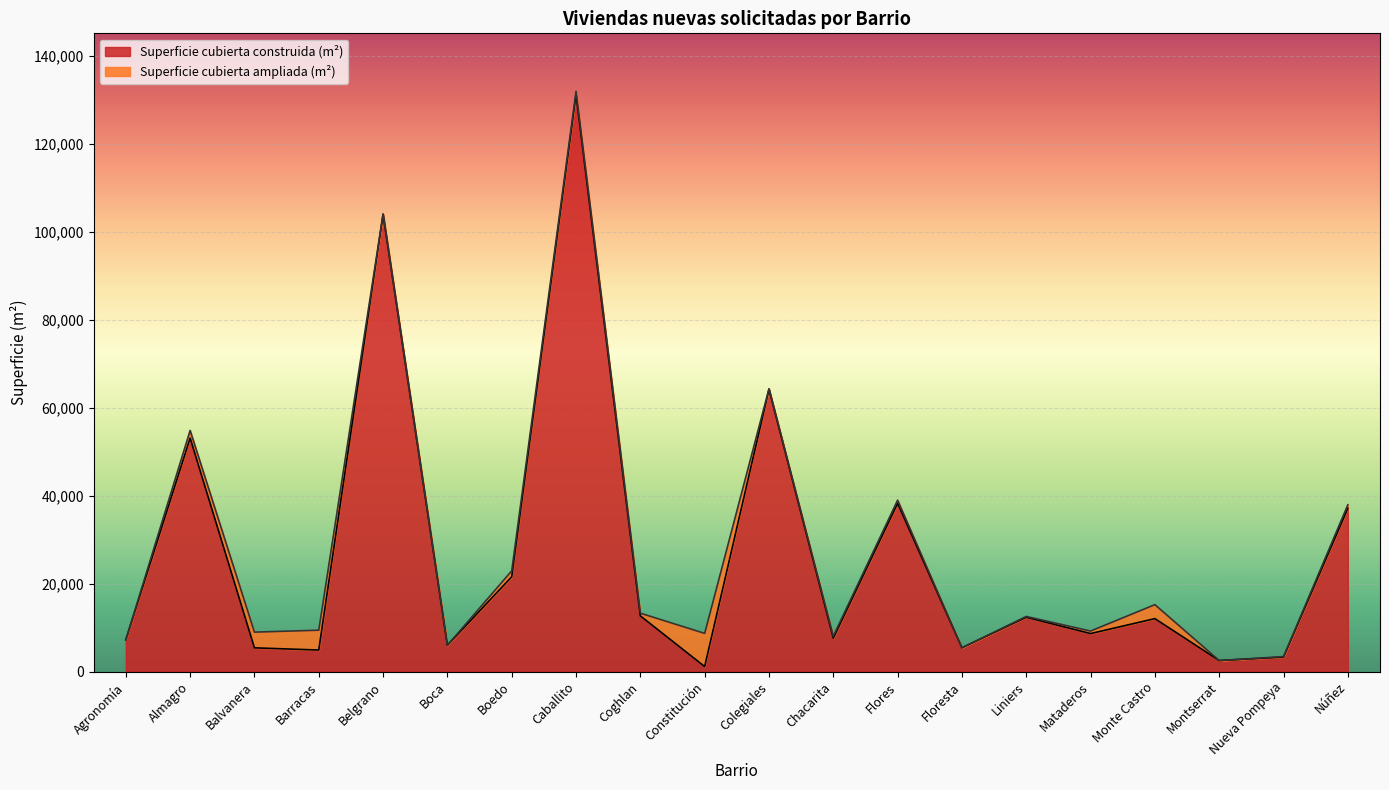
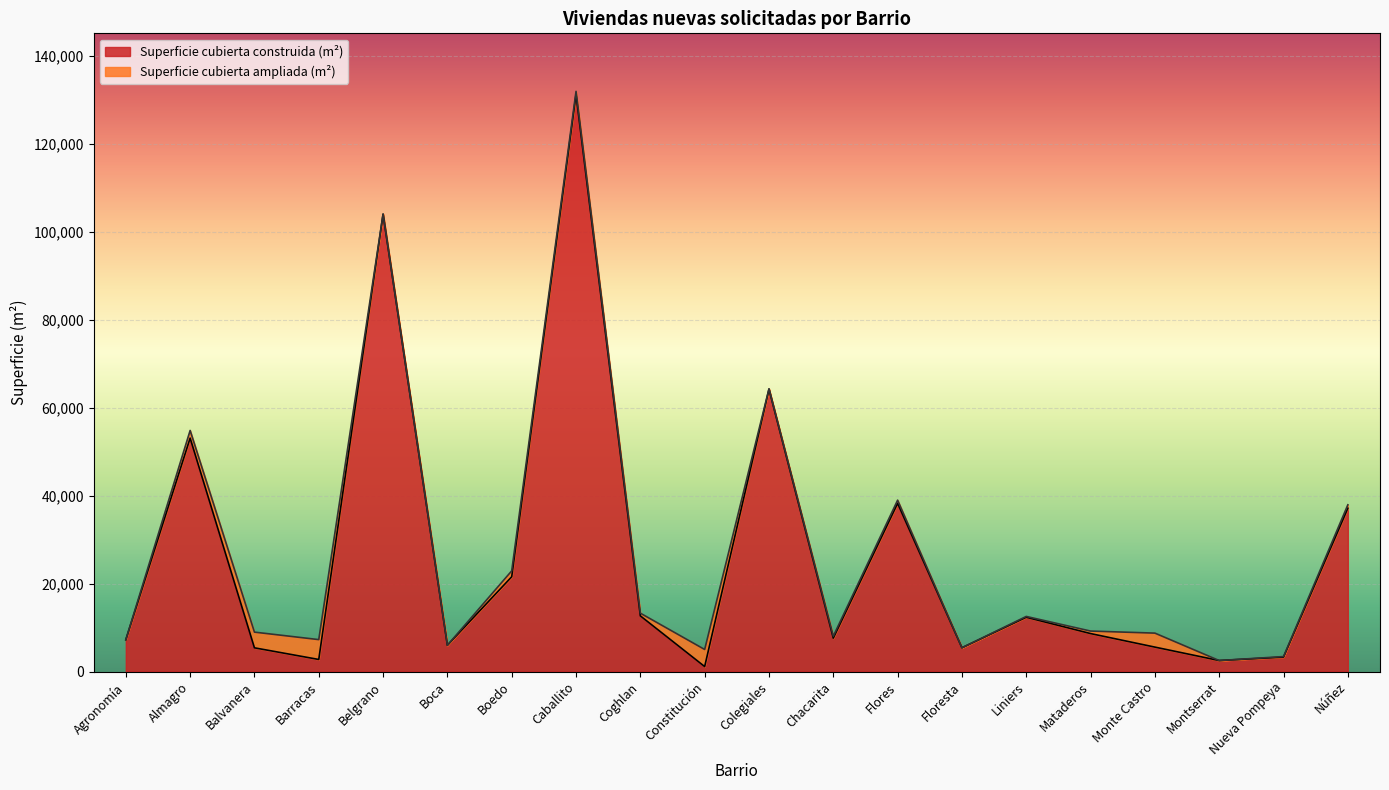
Superficie cubierta construida (m²), Barracas: 5,000 -> 3,000
Superficie cubierta ampliada (m²), Constitución: 8,000 -> 4,000
Superficie cubierta construida (m²), Monte Castro: 12,000 -> 6,000
